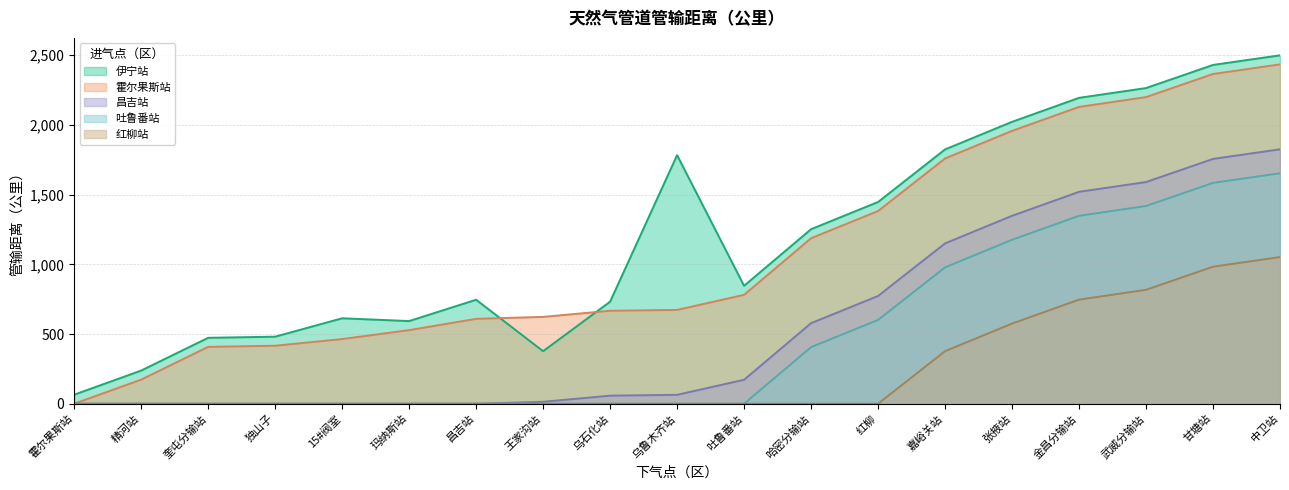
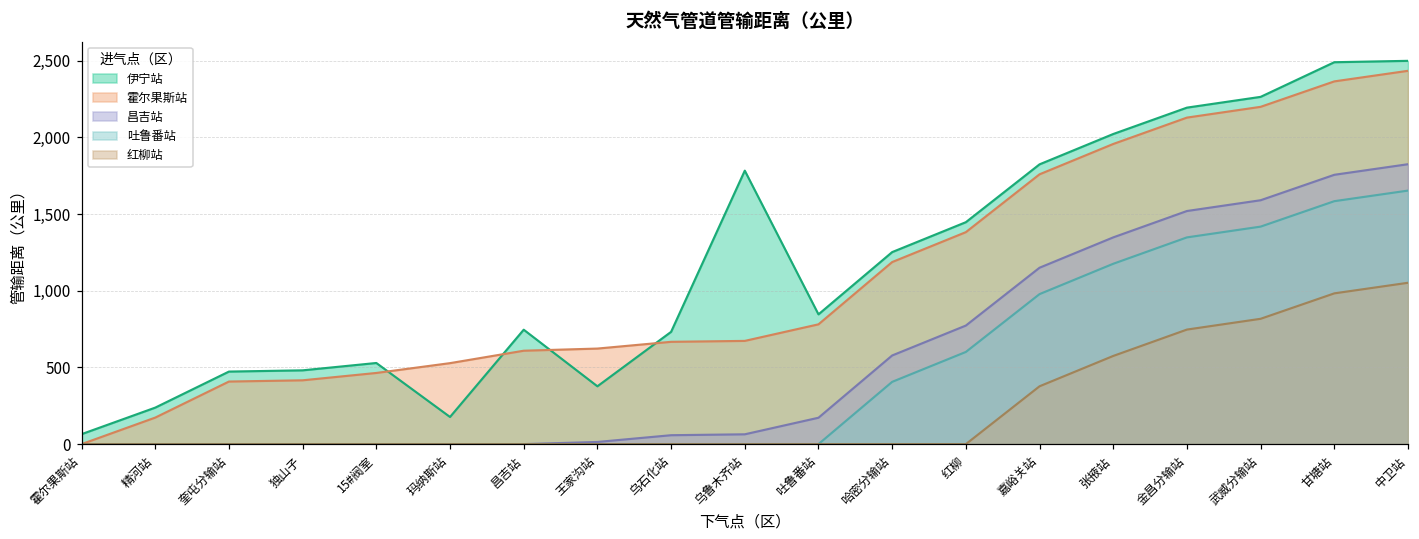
伊宁站, 15#阀室: 610 -> 530
伊宁站, 玛纳斯站: 590 -> 180
伊宁站, 甘塘站: 2,430 -> 2,490
